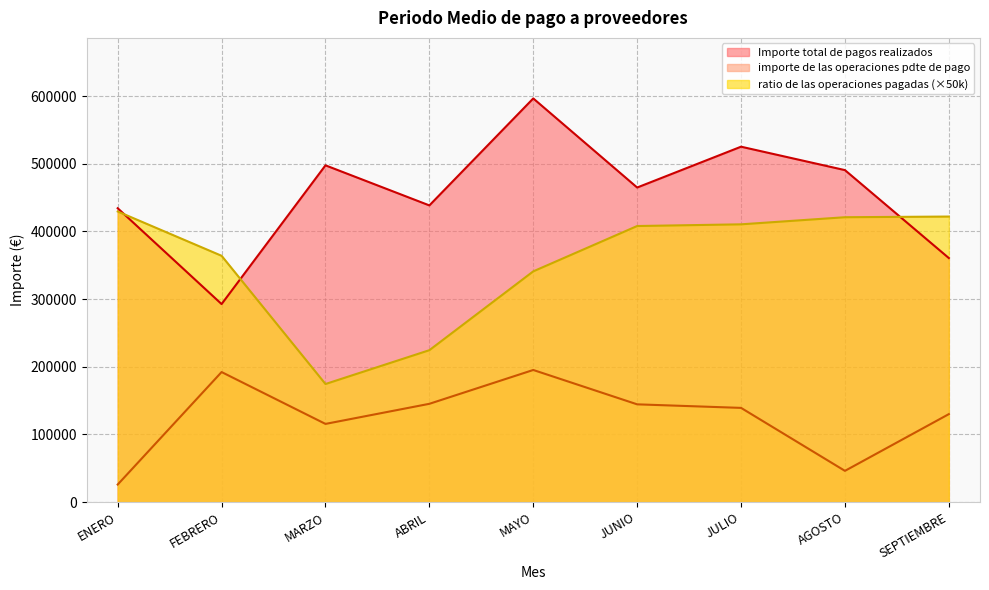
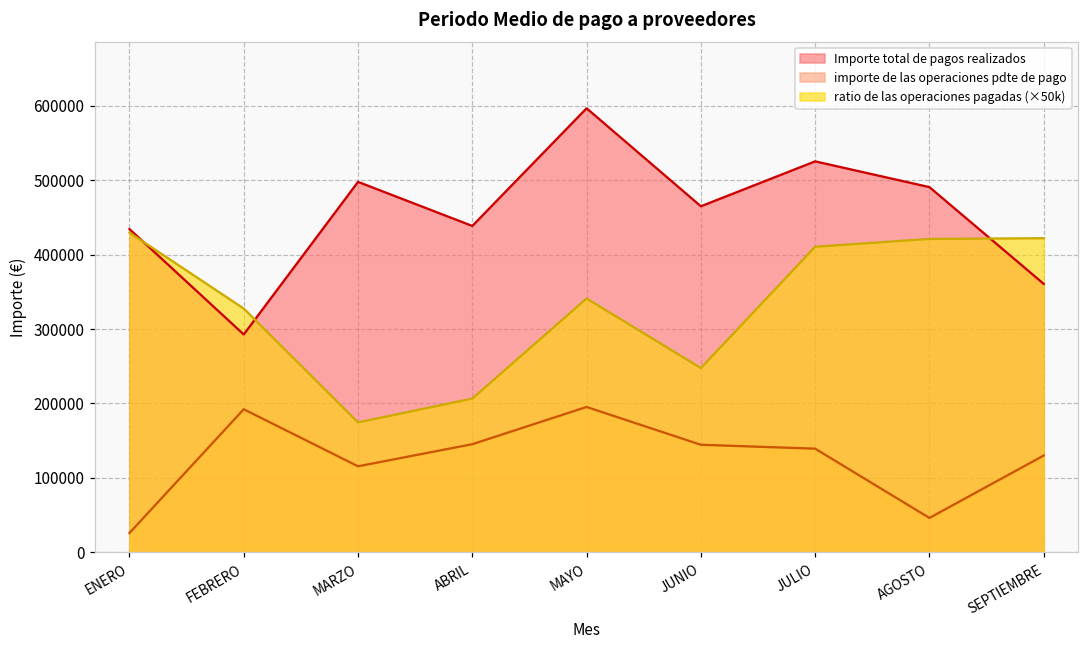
ratio de las operaciones pagadas (×50k), FEBRERO: 360000 -> 330000
ratio de las operaciones pagadas (×50k), ABRIL: 220000 -> 210000
ratio de las operaciones pagadas (×50k), JUNIO: 410000 -> 250000
